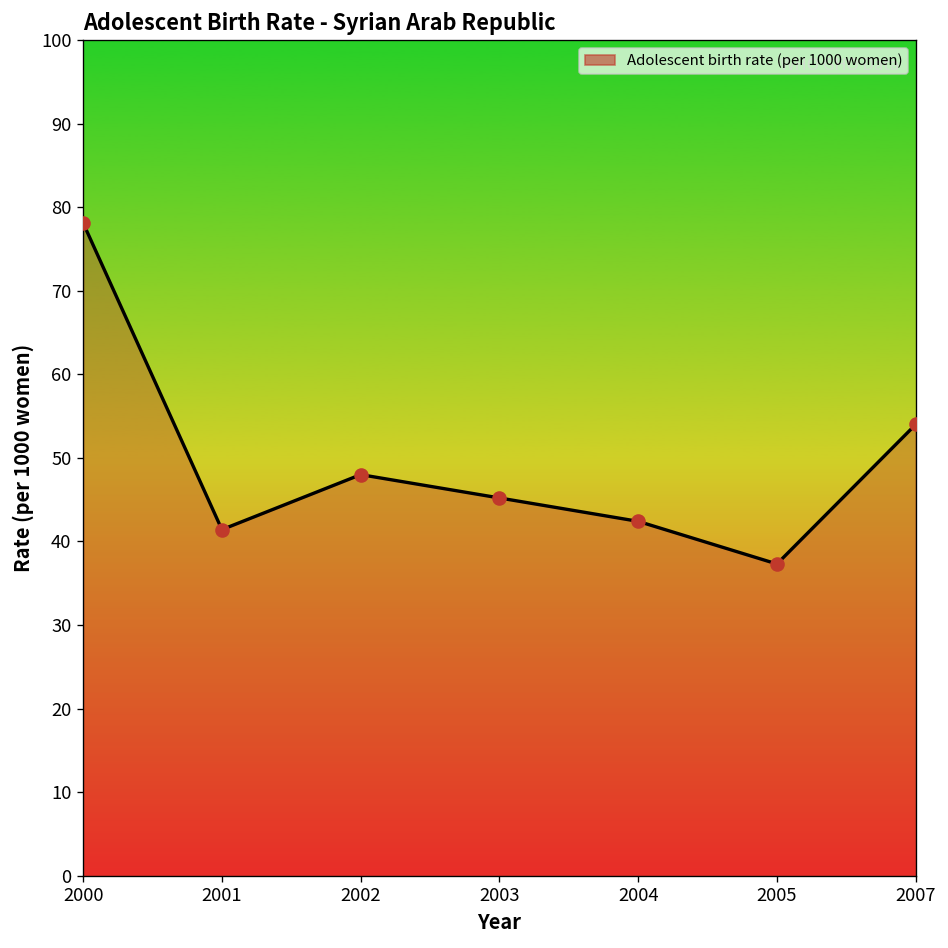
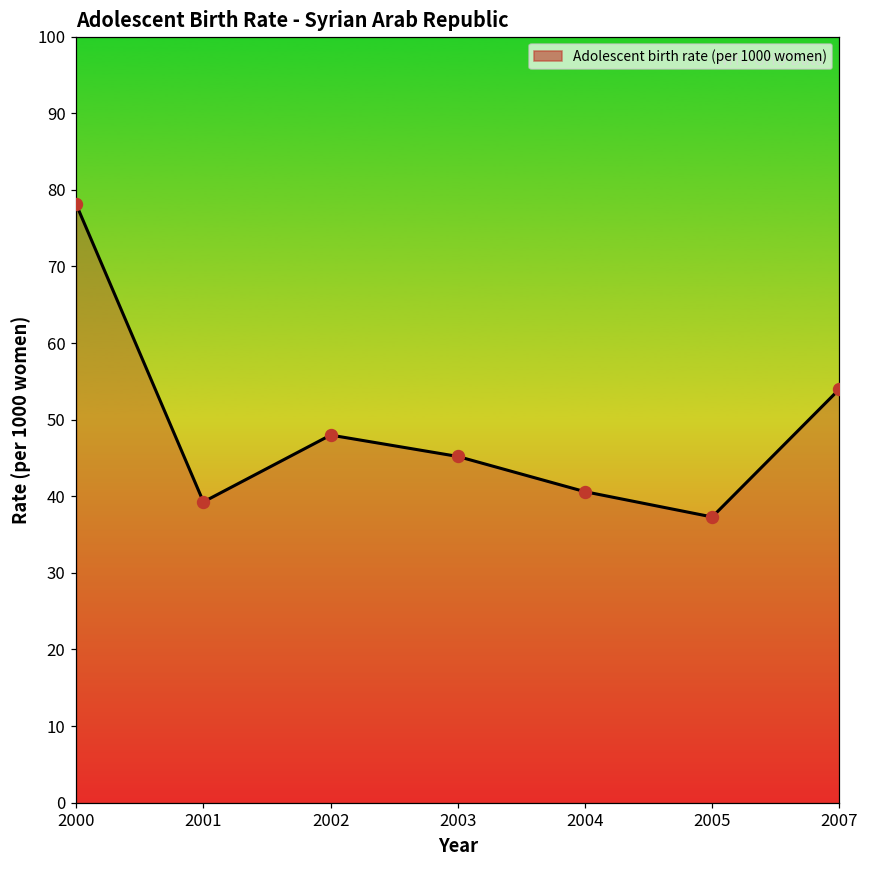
2001: 41 -> 39
2004: 42 -> 41
